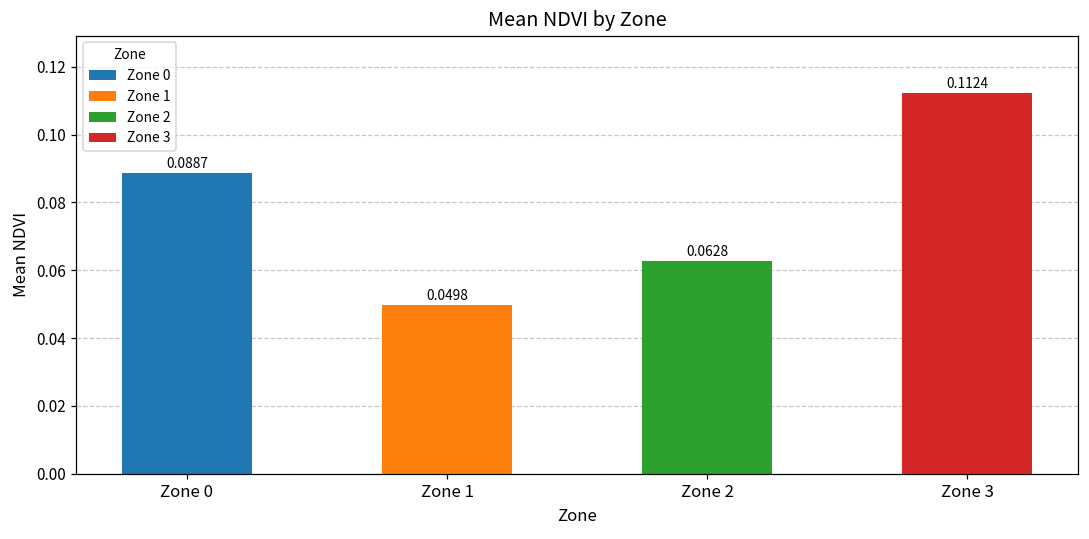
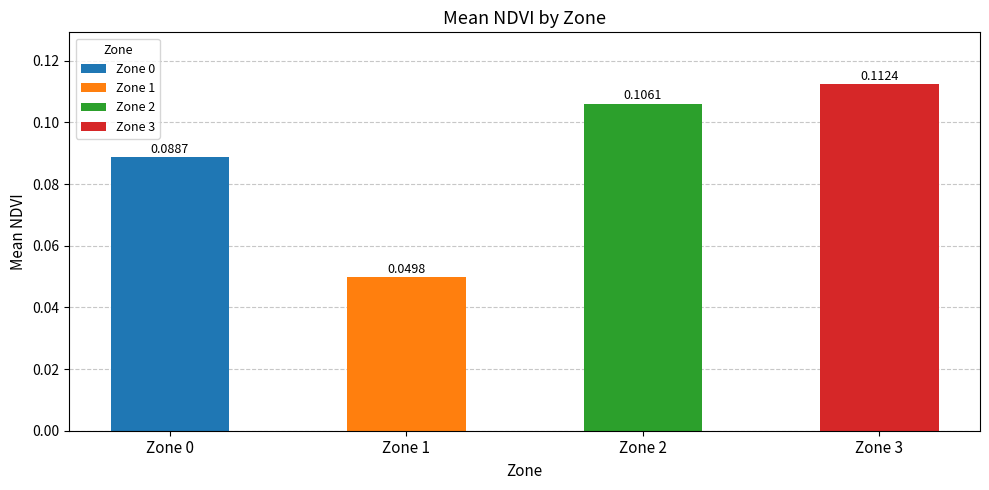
Zone 2: 0.0628 -> 0.1061
